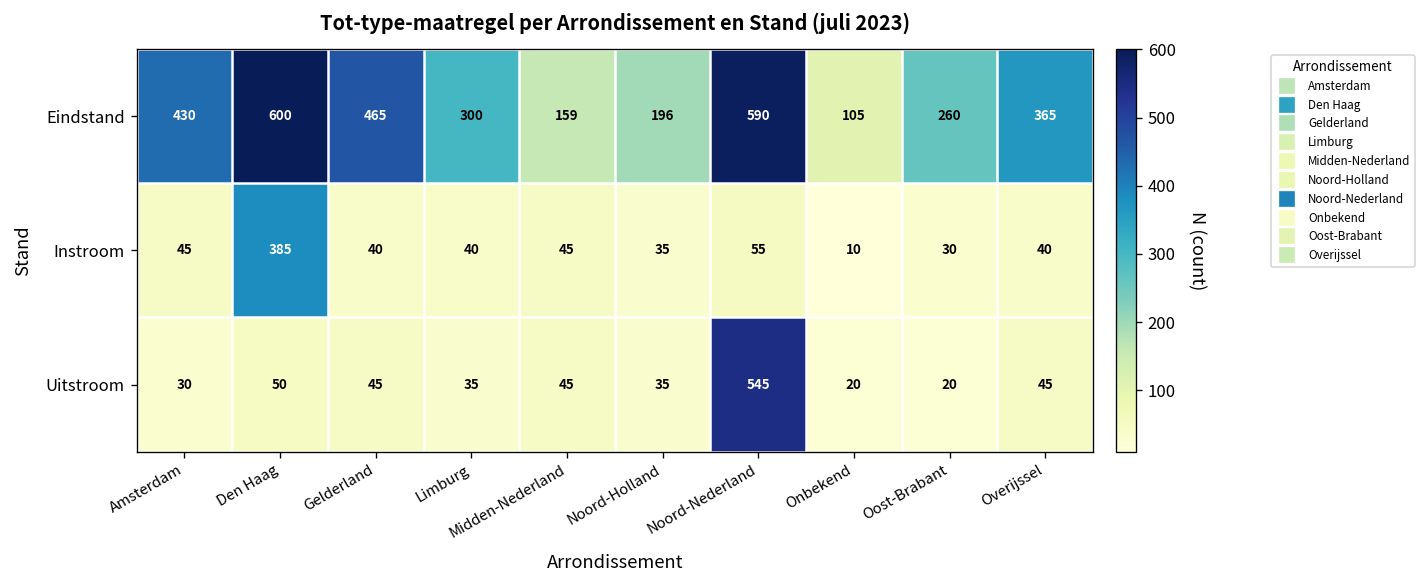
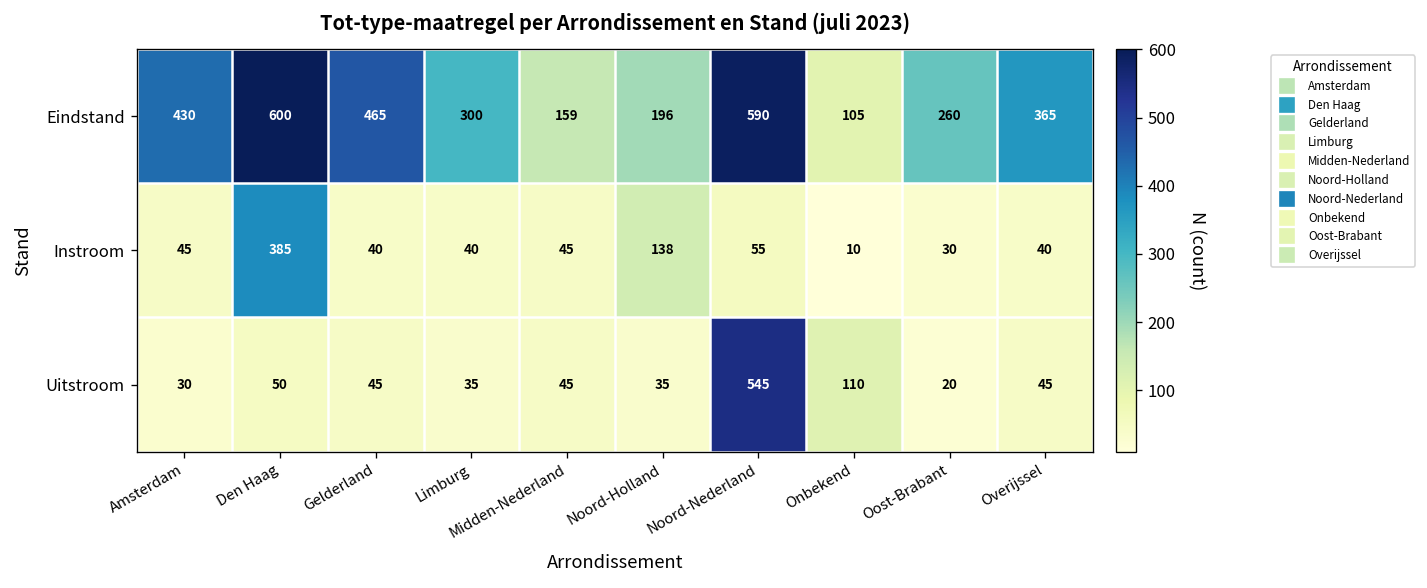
Instroom, Noord-Holland: 35 -> 138
Uitstroom, Onbekend: 20 -> 110
